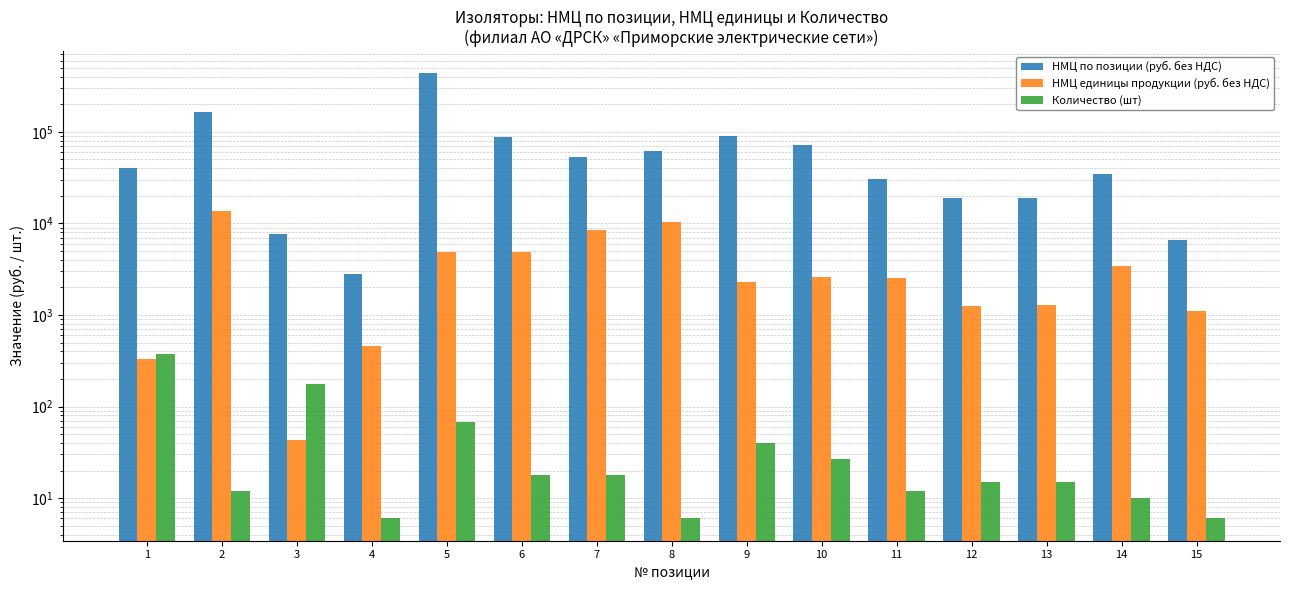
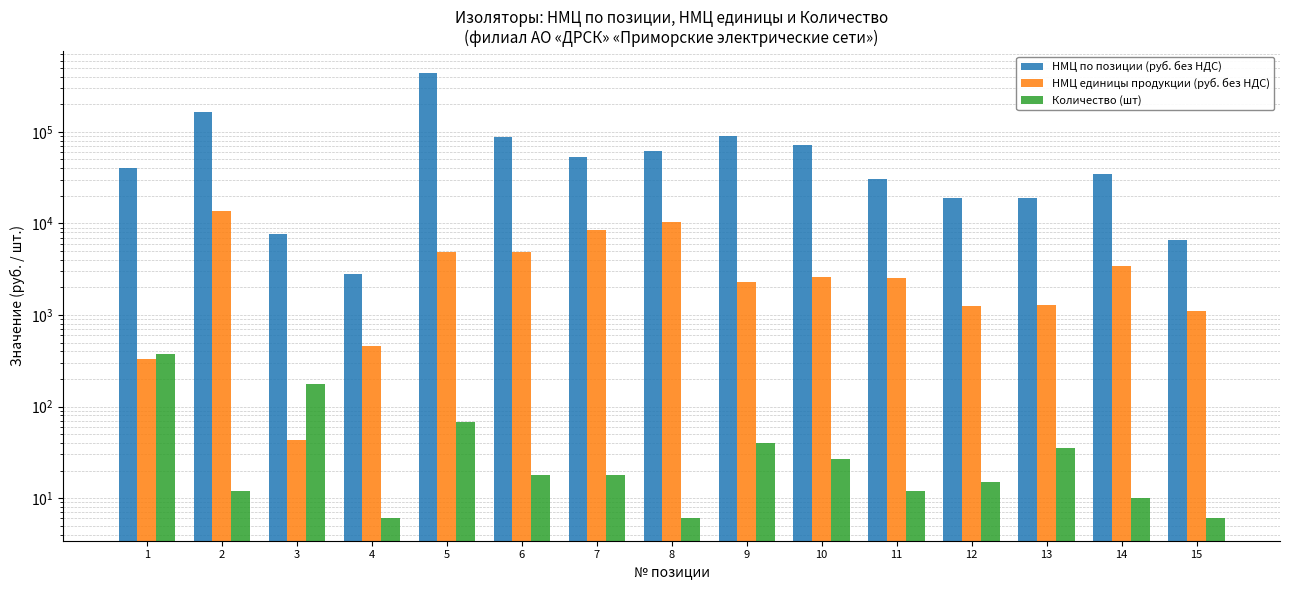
Количество (шт), 13: 15 -> 35
